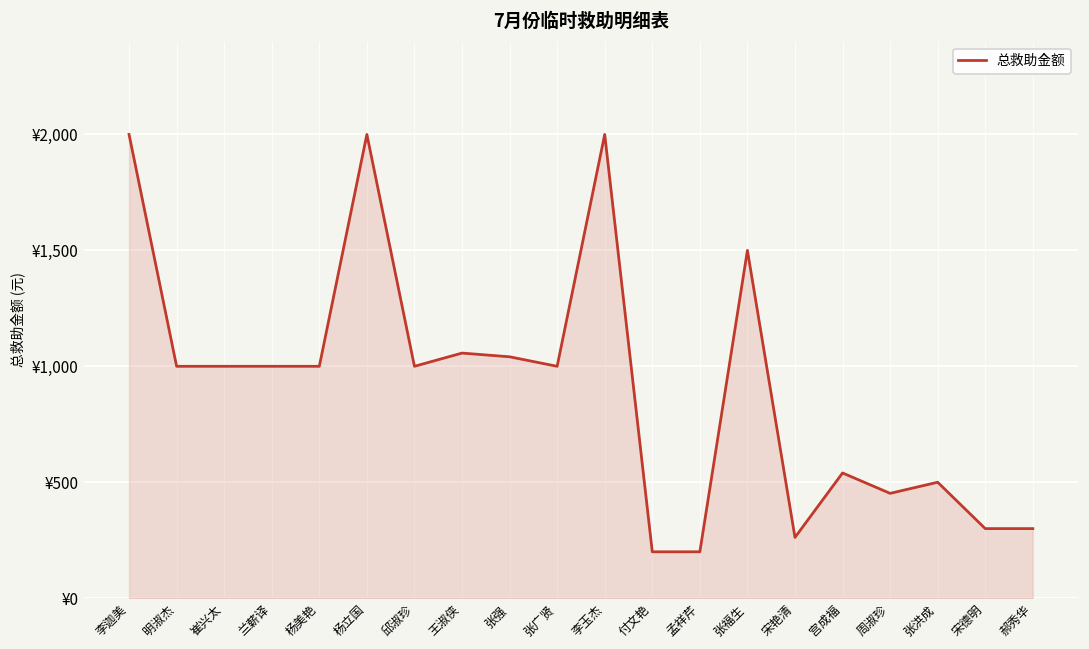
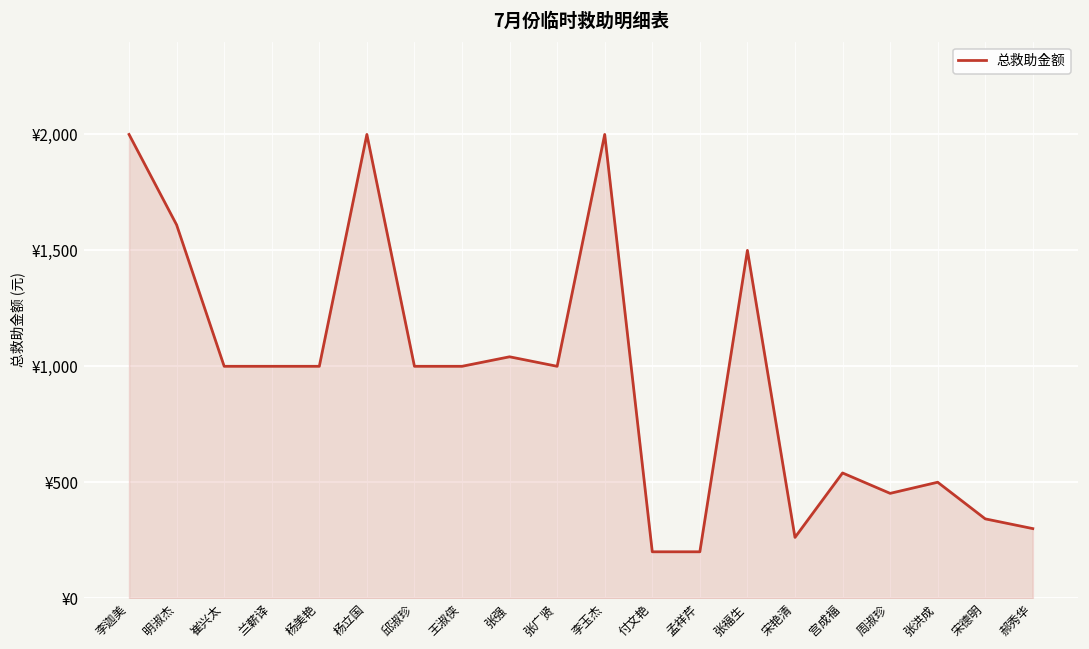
明淑杰: ¥1,000 -> ¥1,610
王淑侠: ¥1,060 -> ¥1,000
宋德明: ¥300 -> ¥340
